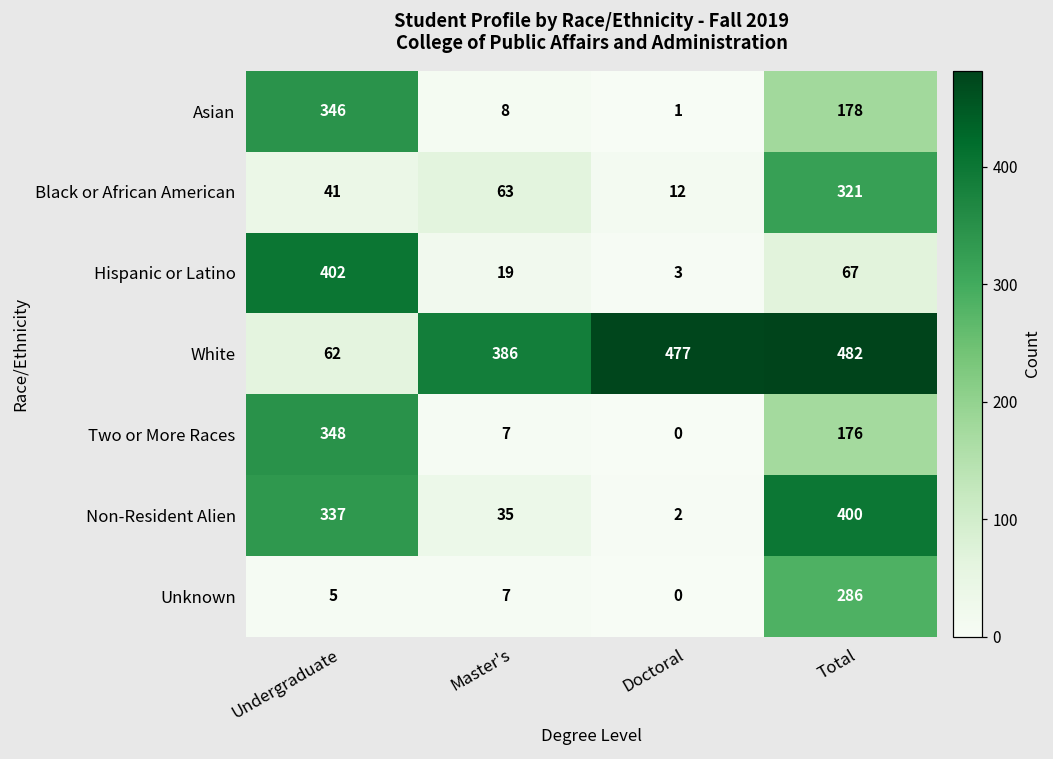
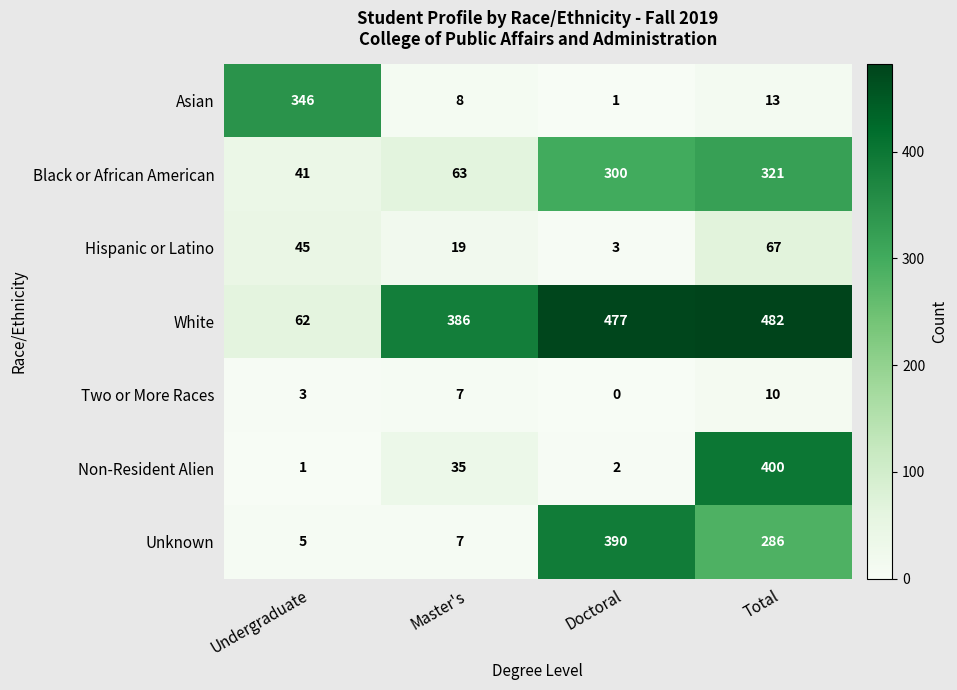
Asian, Total: 178 -> 13
Black or African American, Doctoral: 12 -> 300
Hispanic or Latino, Undergraduate: 402 -> 45
Two or More Races, Undergraduate: 348 -> 3
Two or More Races, Total: 176 -> 10
Non-Resident Alien, Undergraduate: 337 -> 1
Unknown, Doctoral: 0 -> 390
